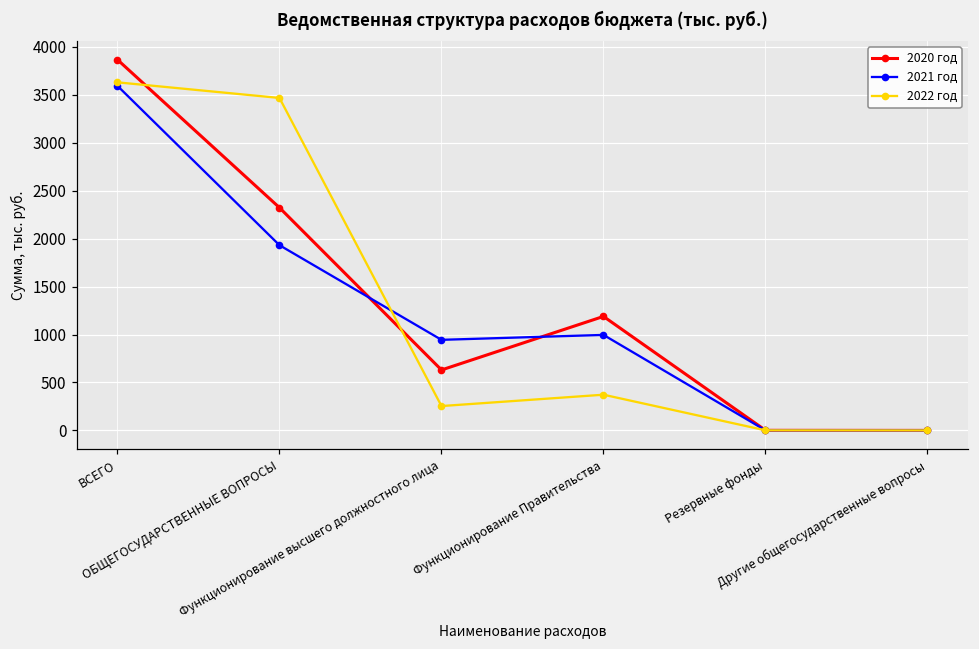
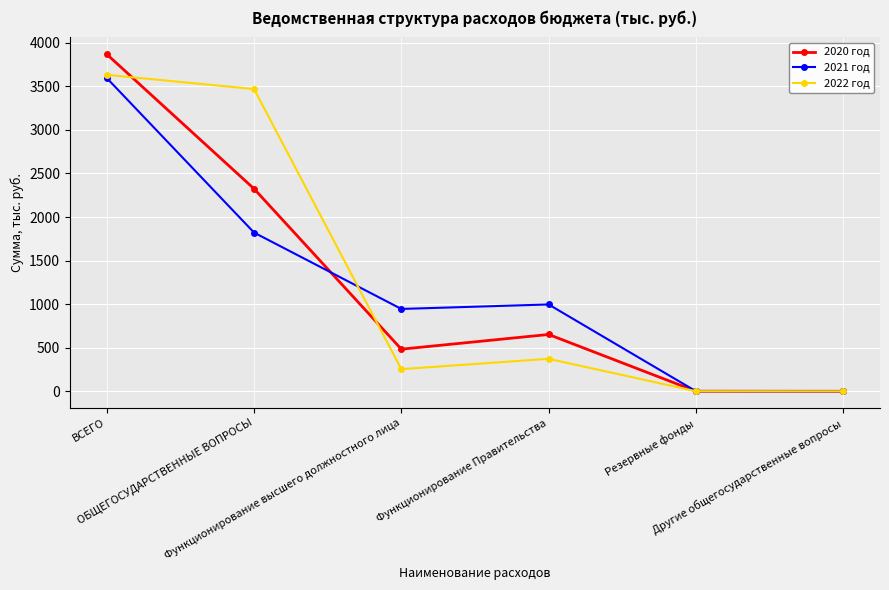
2021 год, ОБЩЕГОСУДАРСТВЕННЫЕ ВОПРОСЫ: 1900 -> 1800
2020 год, Функционирование высшего должностного лица: 600 -> 500
2020 год, Функционирование Правительства: 1200 -> 700
